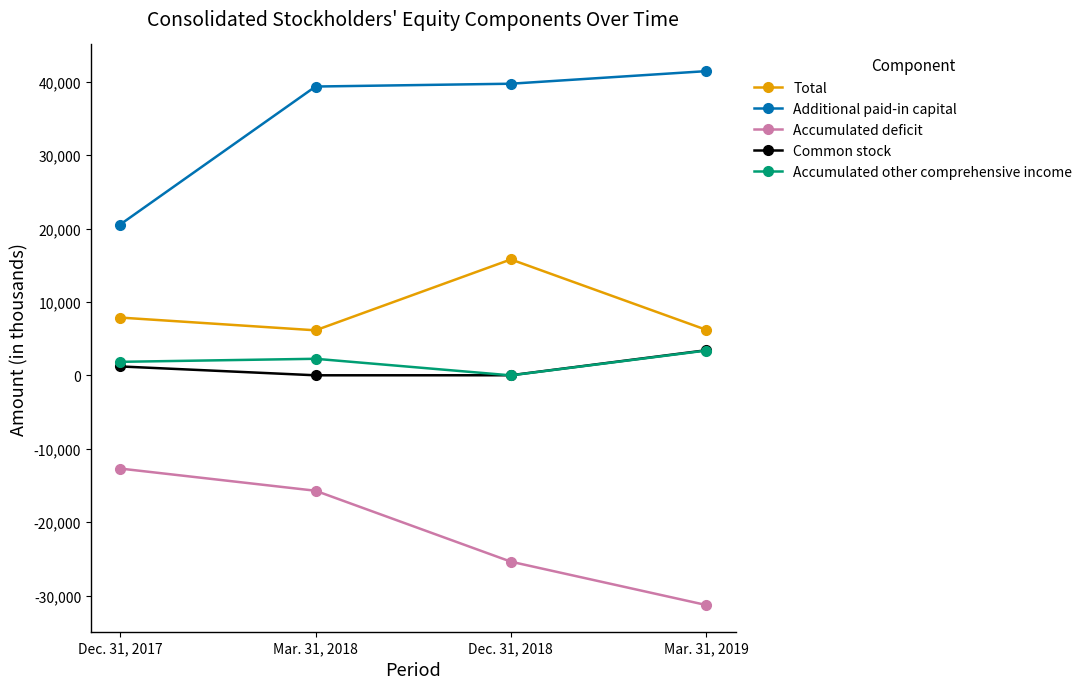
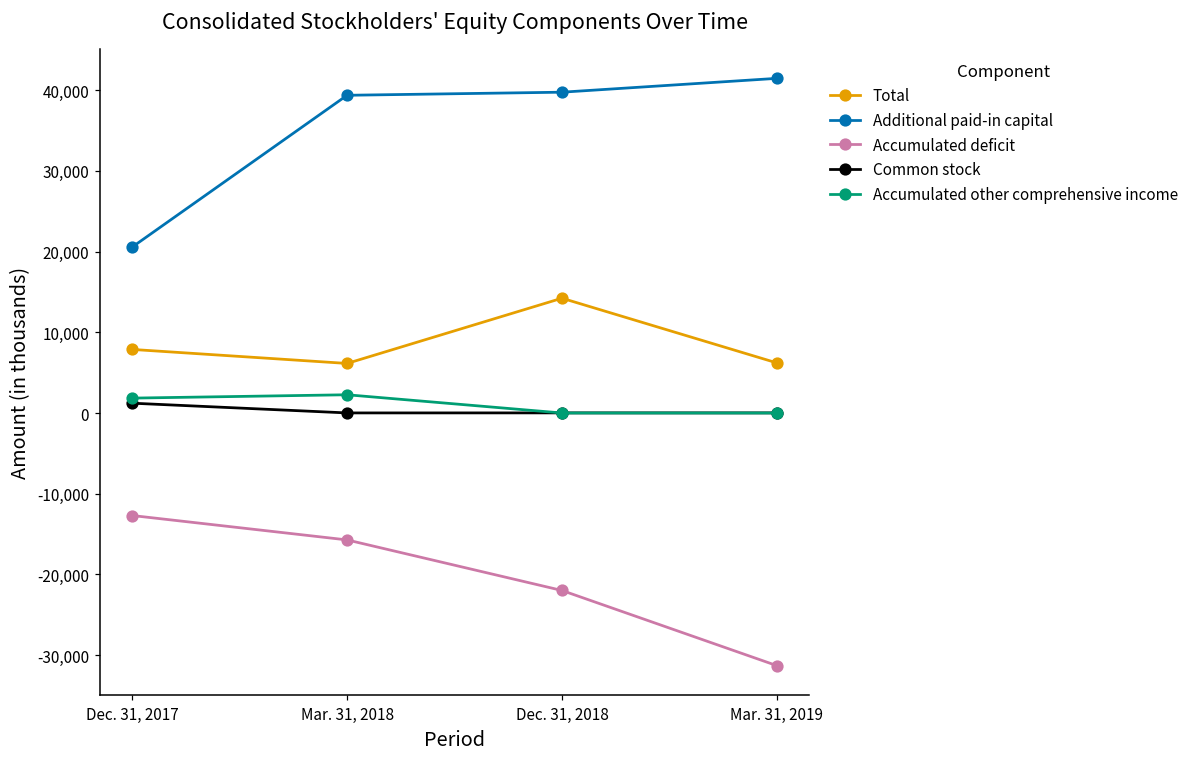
Total, Dec. 31, 2018: 16,000 -> 14,000
Accumulated deficit, Dec. 31, 2018: -25,000 -> -22,000
Common stock, Mar. 31, 2019: 3,000 -> 0
Accumulated other comprehensive income, Mar. 31, 2019: 3,000 -> 0
